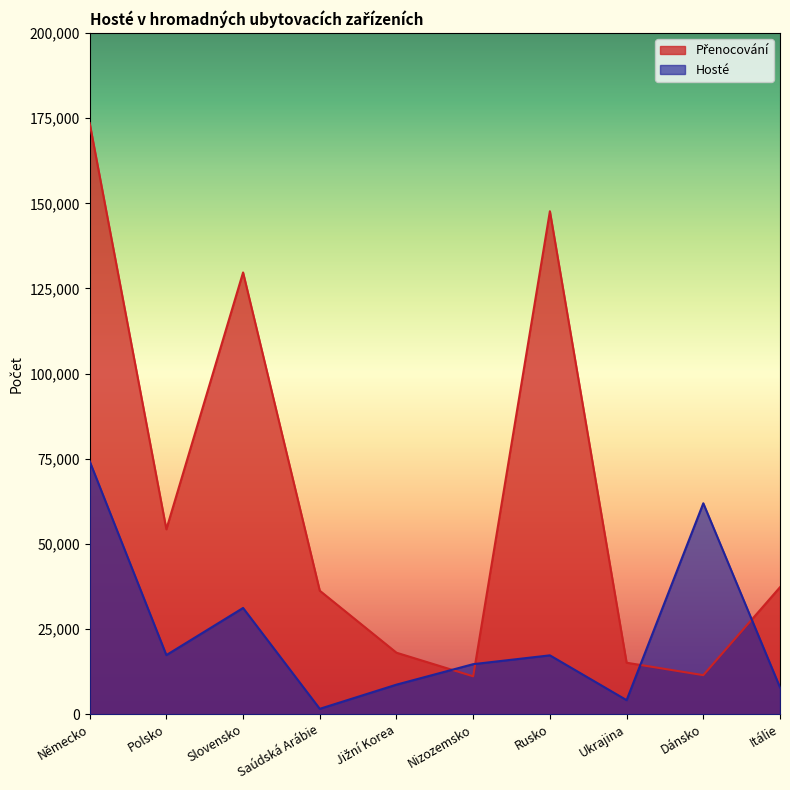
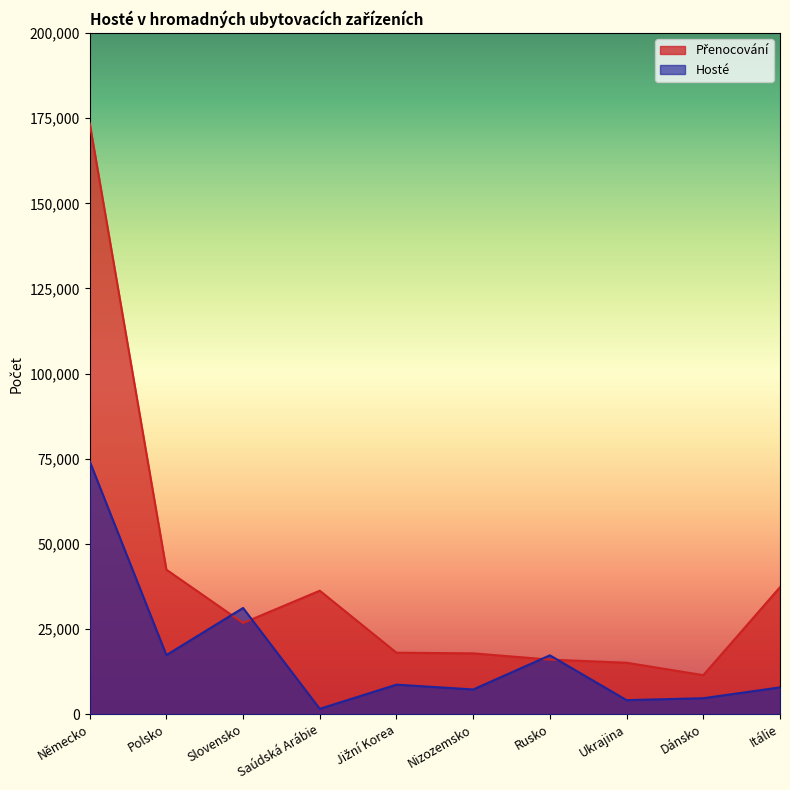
Přenocování, Polsko: 54,000 -> 42,000
Přenocování, Slovensko: 130,000 -> 27,000
Přenocování, Nizozemsko: 11,000 -> 18,000
Hosté, Nizozemsko: 15,000 -> 7,000
Přenocování, Rusko: 148,000 -> 16,000
Hosté, Dánsko: 62,000 -> 5,000
